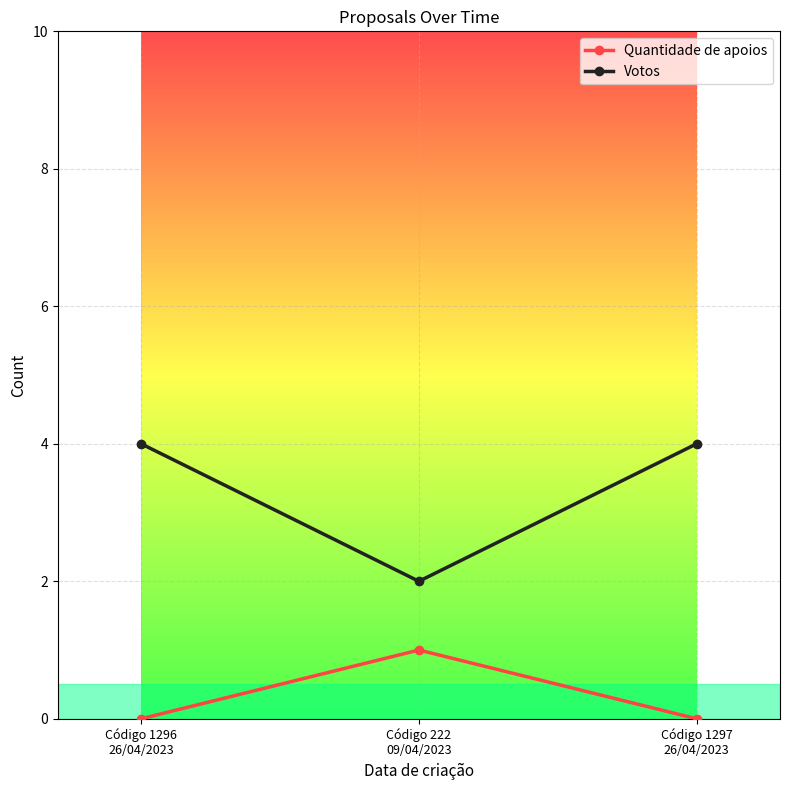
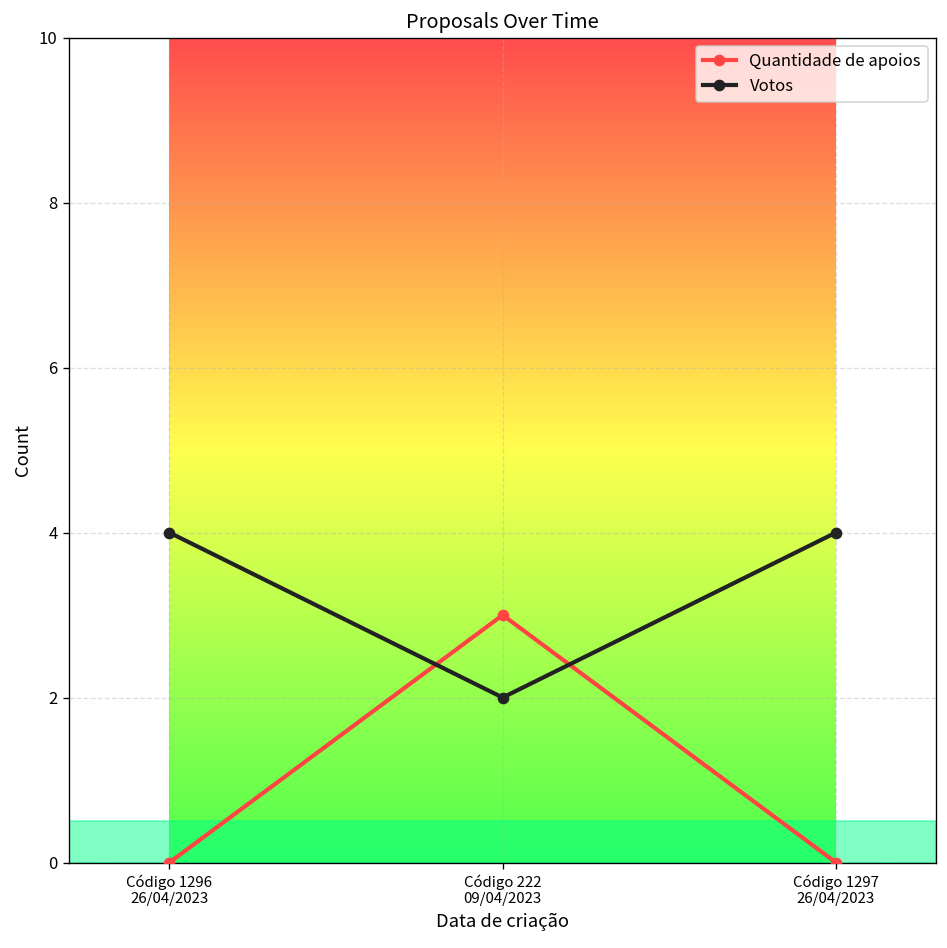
Quantidade de apoios, Código 222 09/04/2023: 1 -> 3
